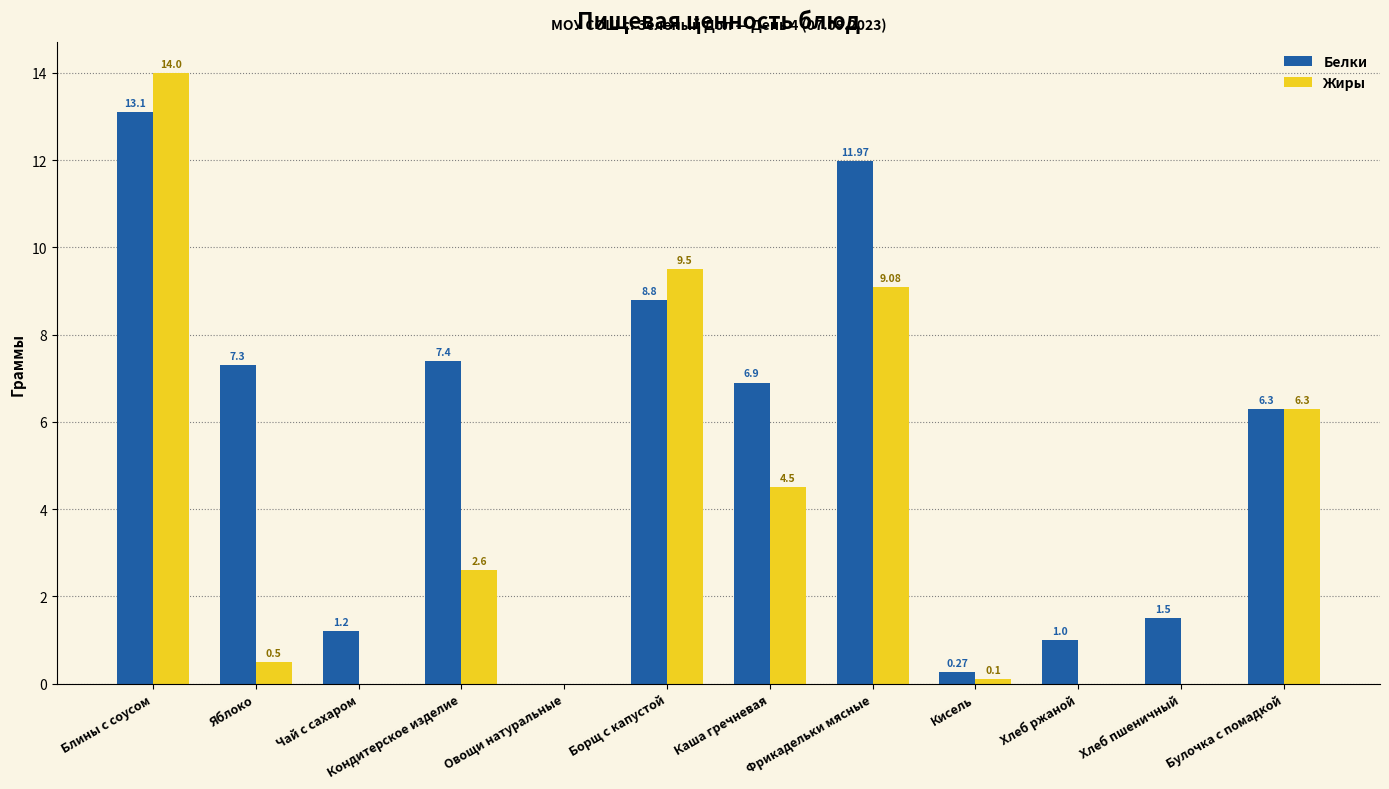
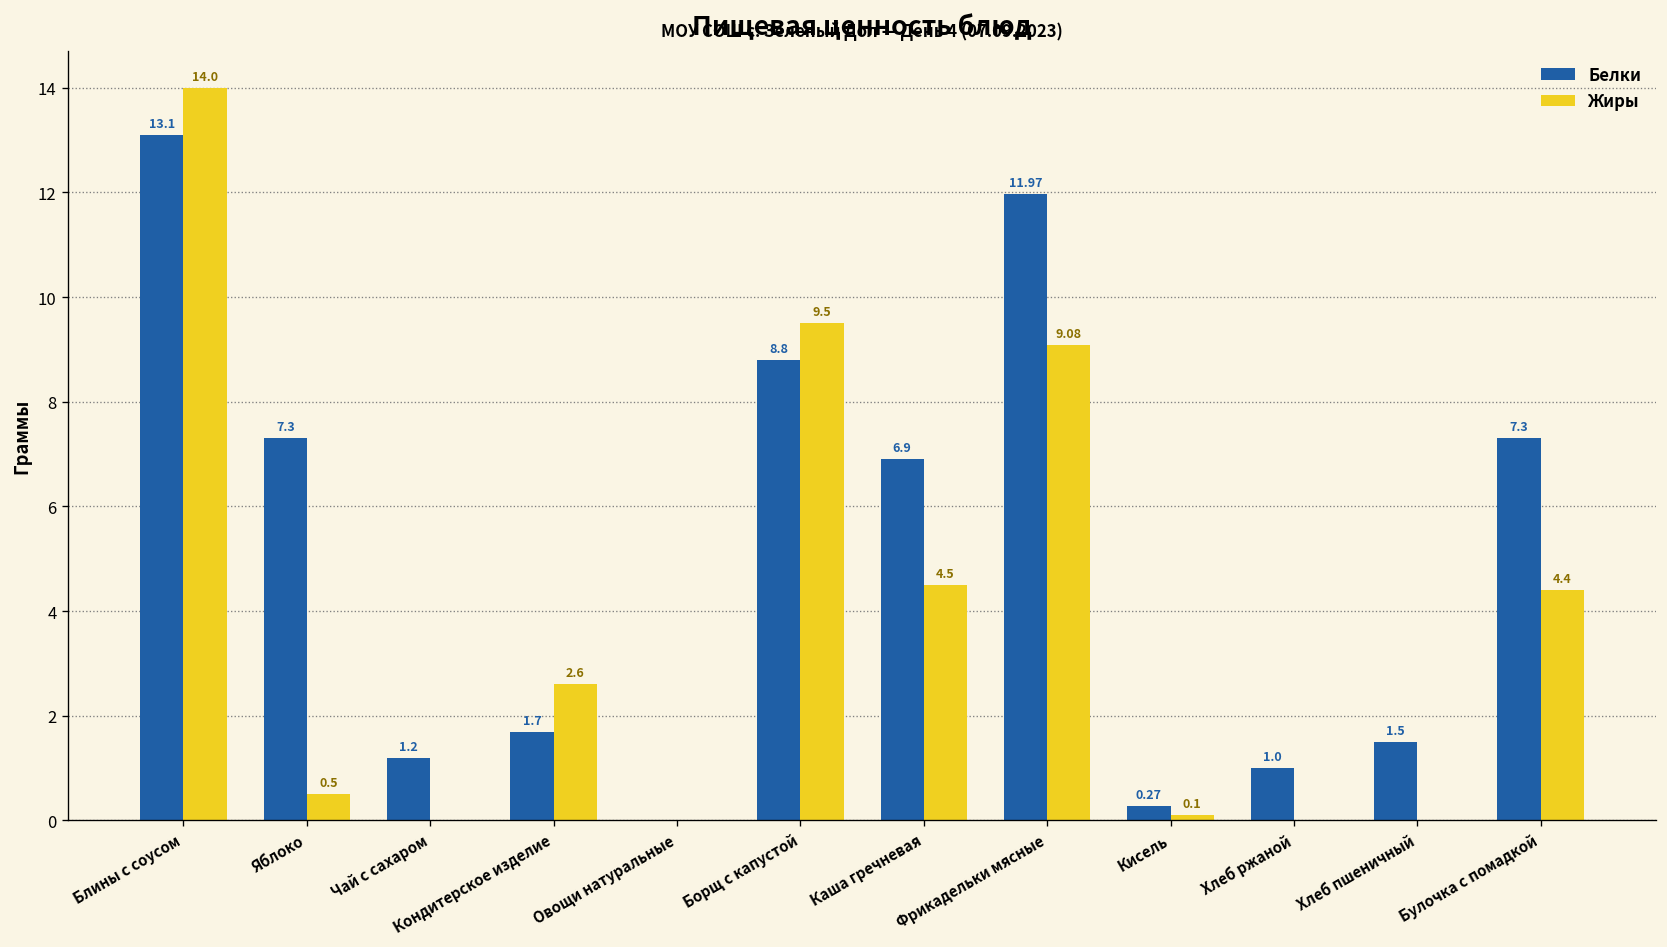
Белки, Кондитерское изделие: 7.4 -> 1.7
Белки, Булочка с помадкой: 6.3 -> 7.3
Жиры, Булочка с помадкой: 6.3 -> 4.4
